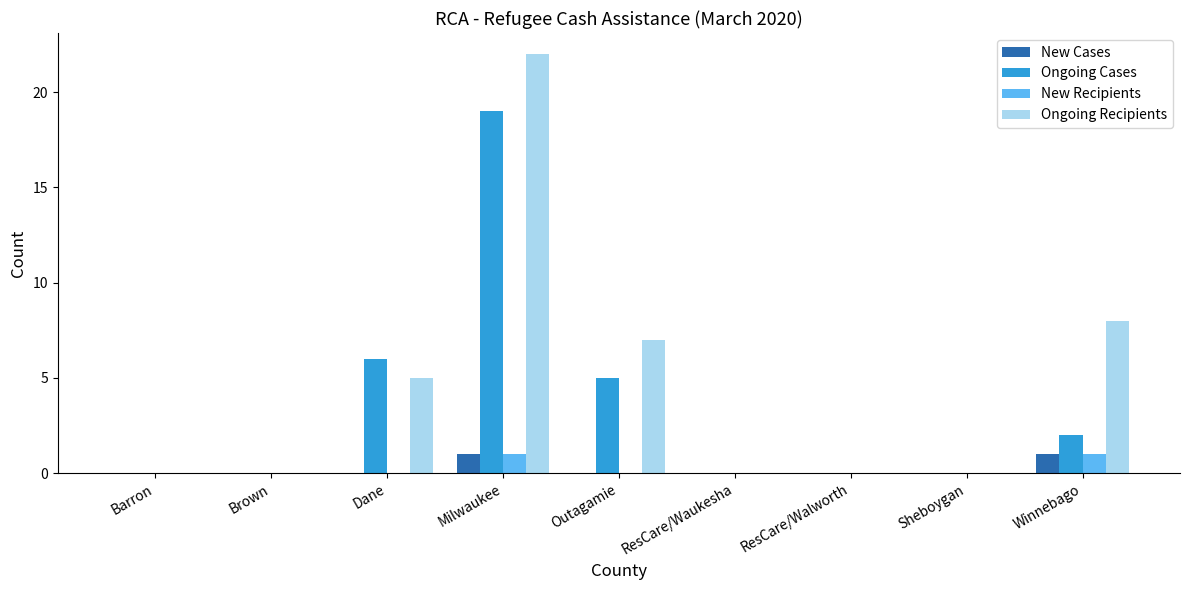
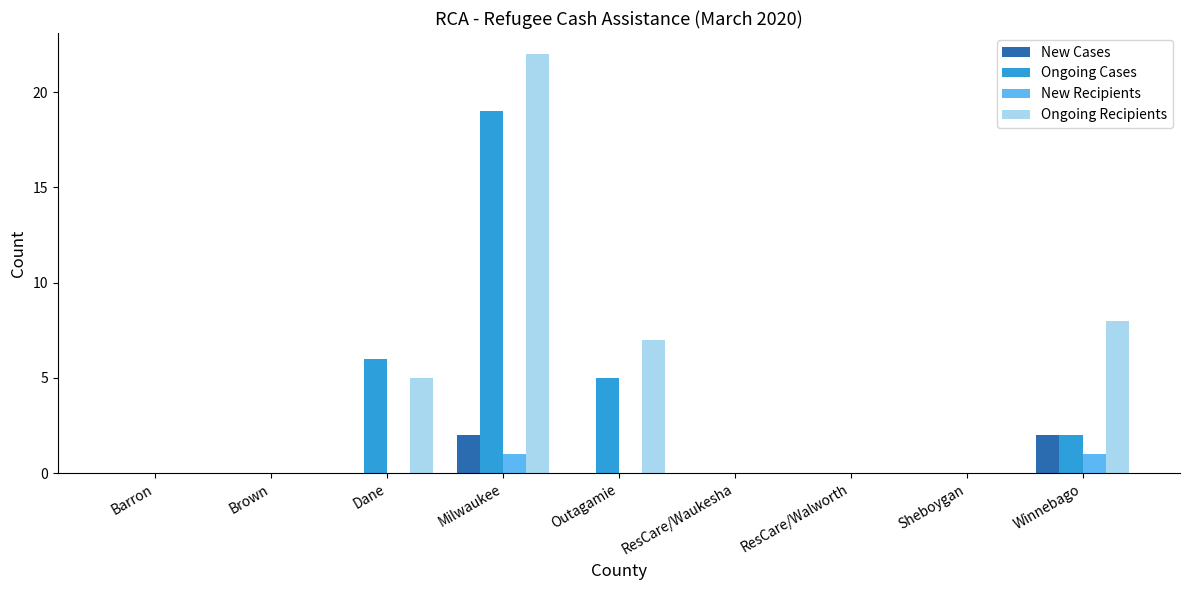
New Cases, Milwaukee: 1 -> 2
New Cases, Winnebago: 1 -> 2
